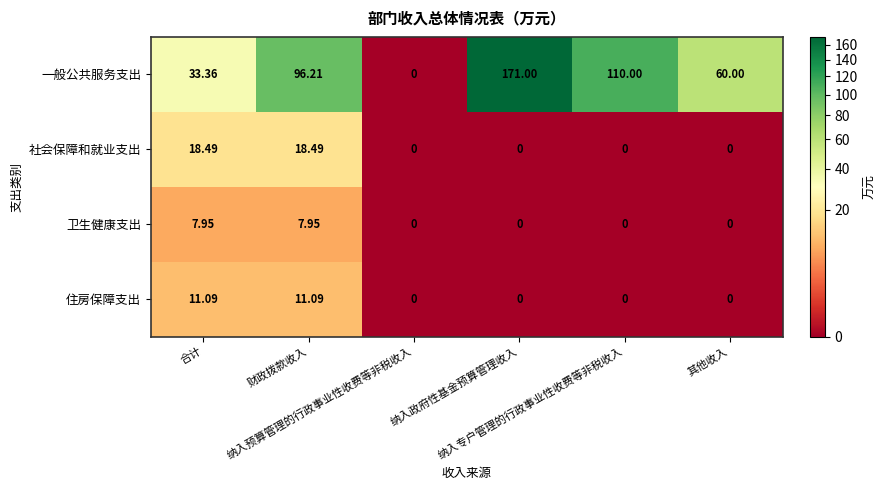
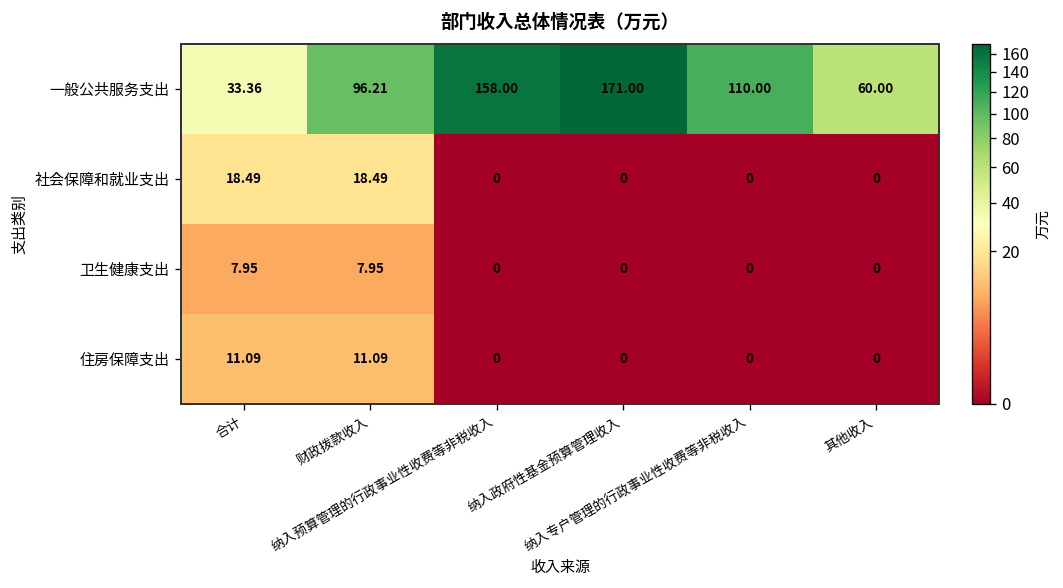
一般公共服务支出, 纳入预算管理的行政事业性收费等非税收入: 0 -> 158.00
